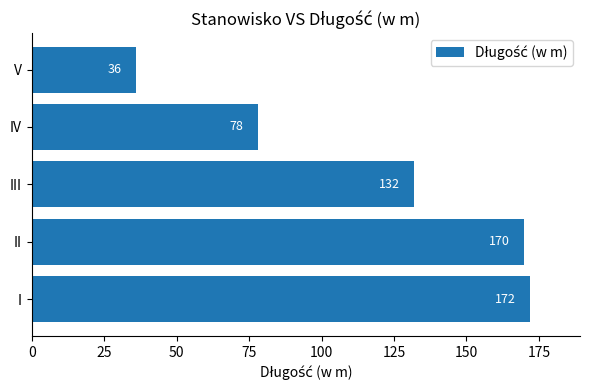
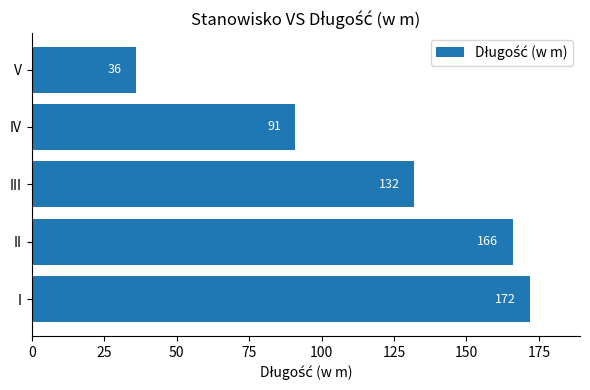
IV: 78 -> 91
II: 170 -> 166
